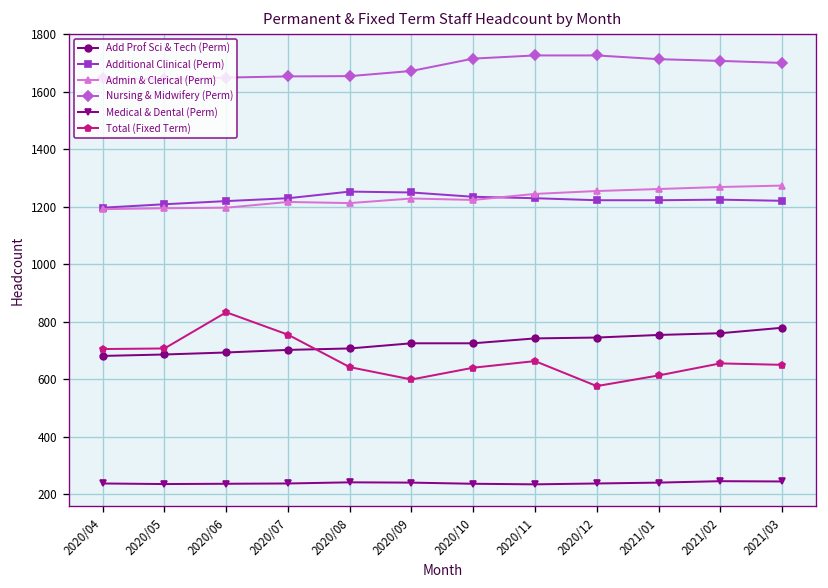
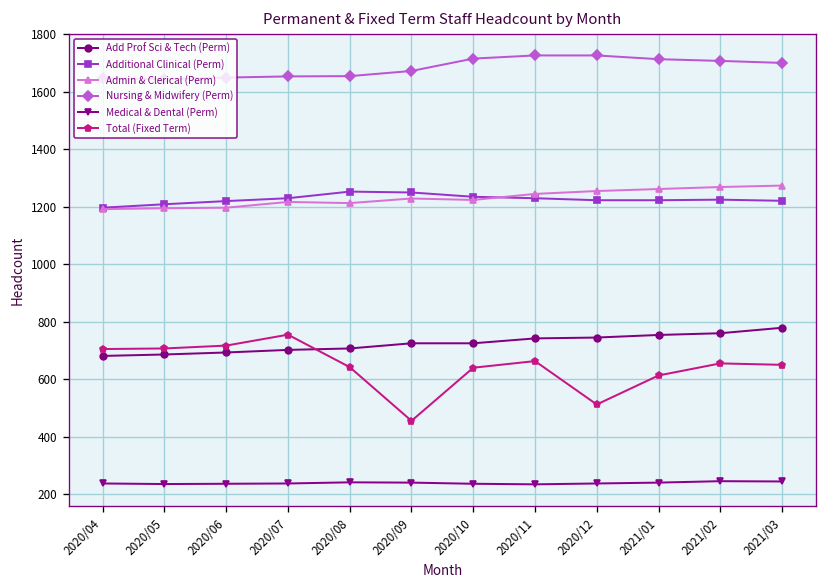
Total (Fixed Term), 2020/06: 830 -> 720
Total (Fixed Term), 2020/09: 600 -> 460
Total (Fixed Term), 2020/12: 580 -> 510
